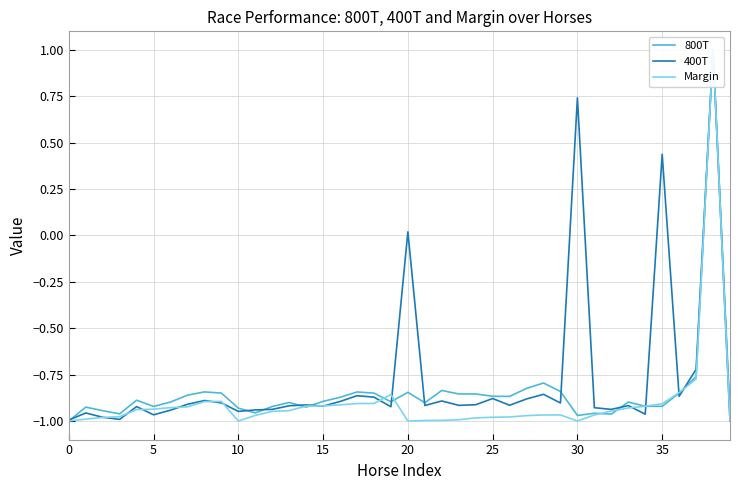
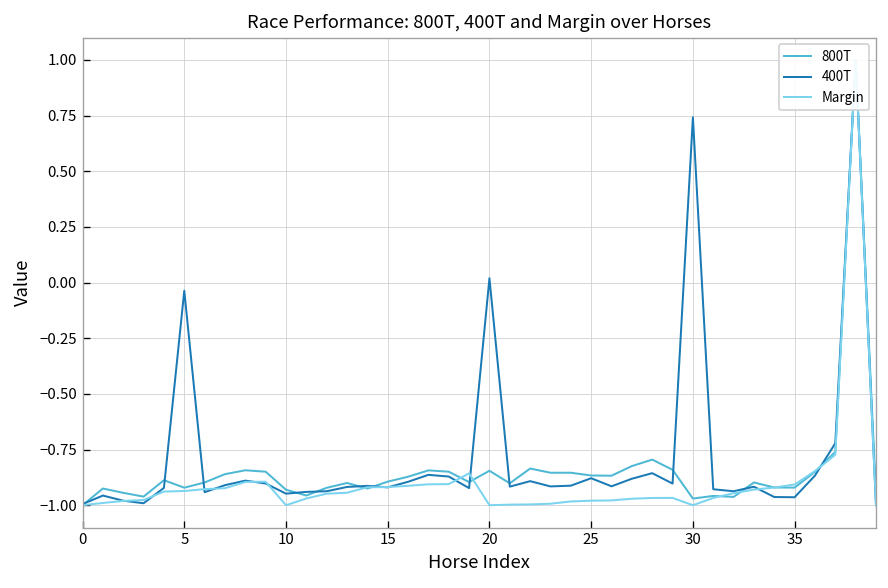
400T, 5: -0.97 -> -0.04
400T, 35: 0.44 -> -0.96
